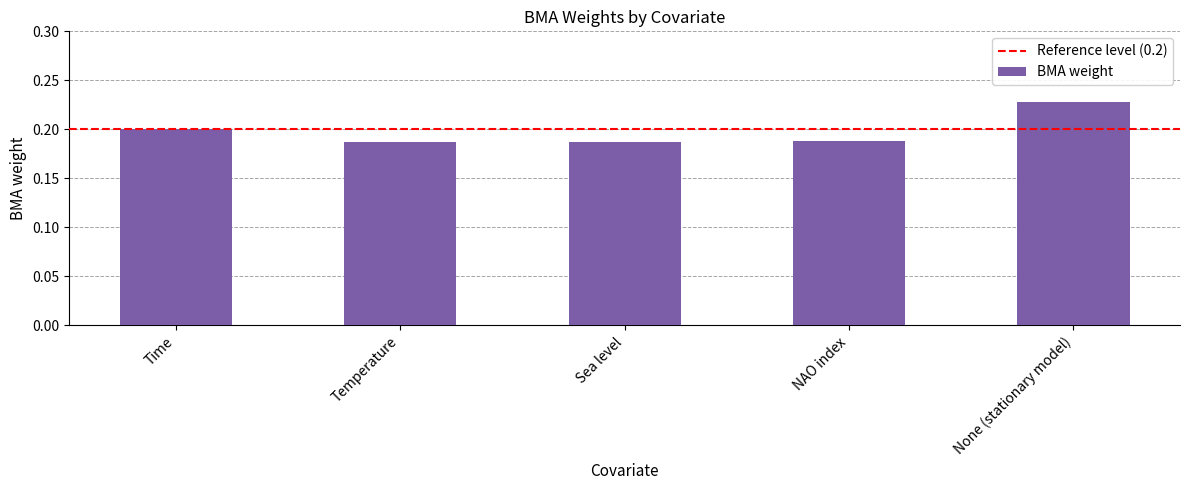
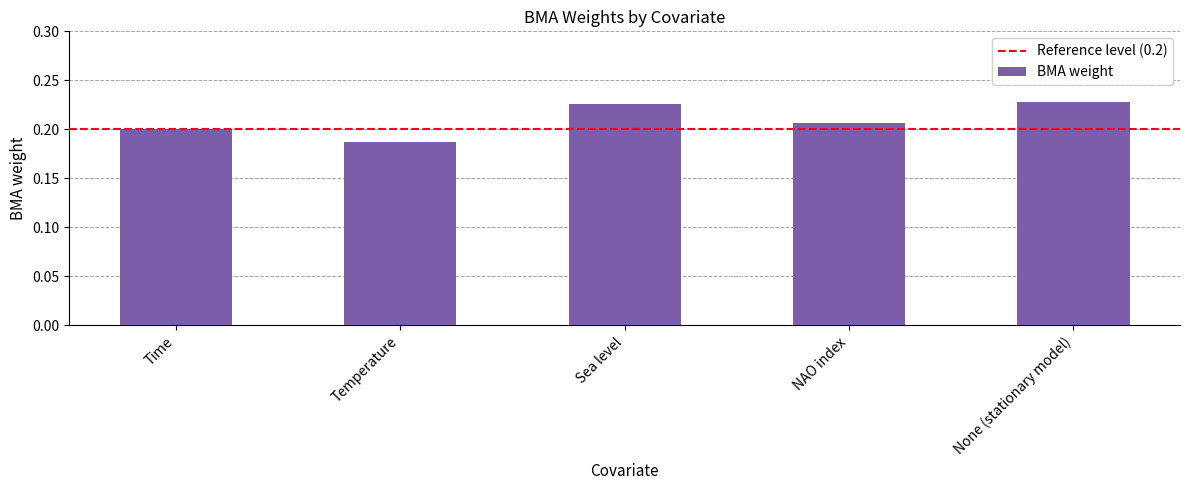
Sea level: 0.19 -> 0.23
NAO index: 0.19 -> 0.21
